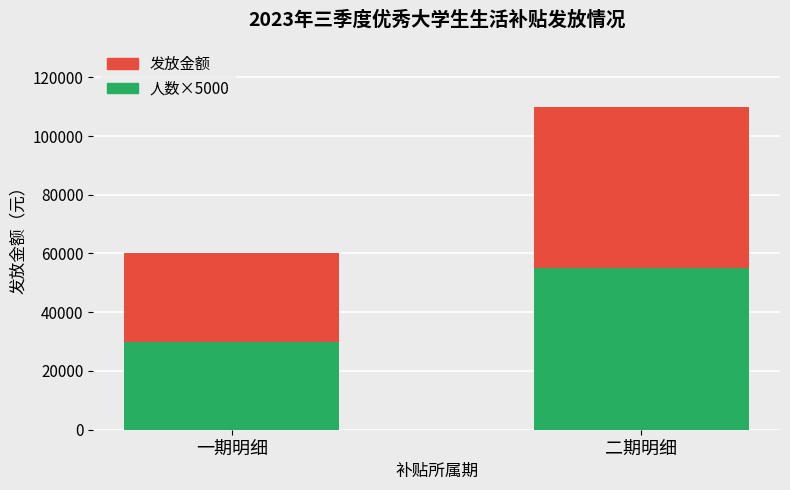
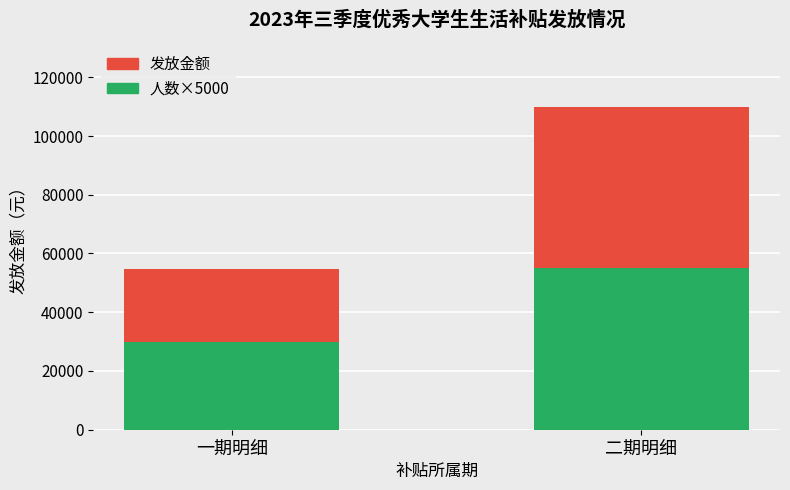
发放金额, 一期明细: 60000 -> 55000
